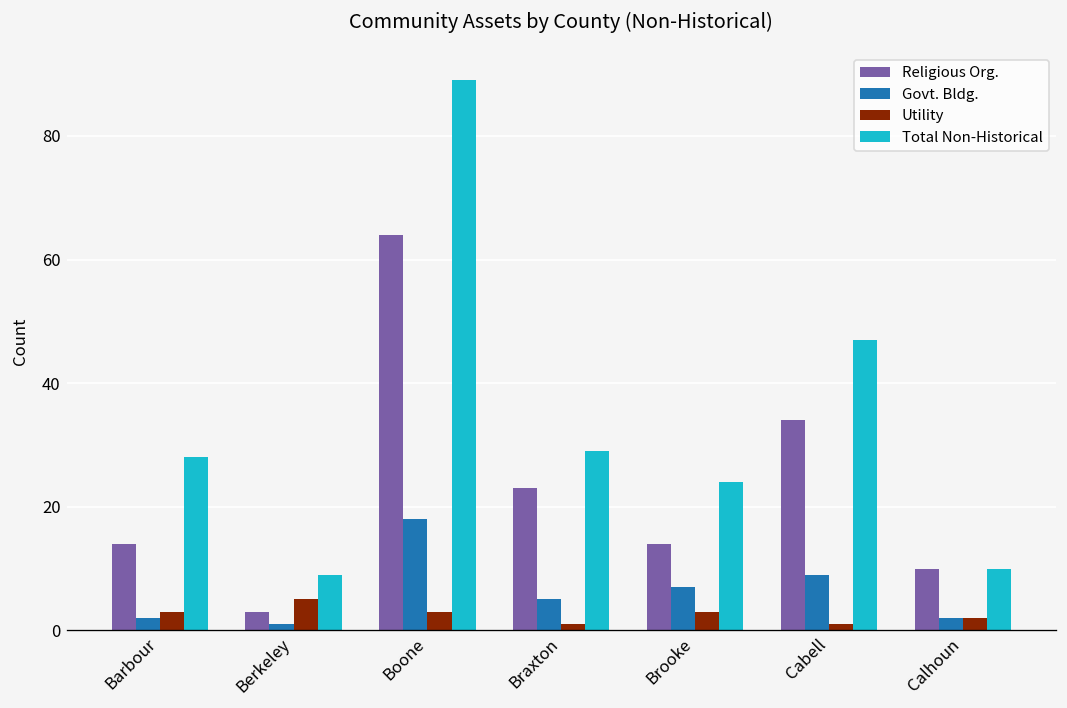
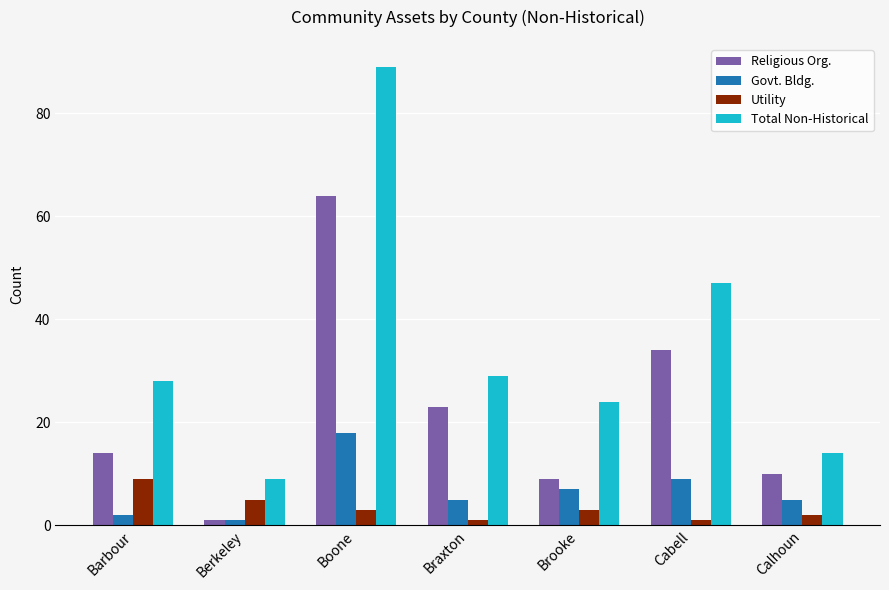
Utility, Barbour: 3 -> 9
Religious Org., Berkeley: 3 -> 1
Religious Org., Brooke: 14 -> 9
Govt. Bldg., Calhoun: 2 -> 5
Total Non-Historical, Calhoun: 10 -> 14
